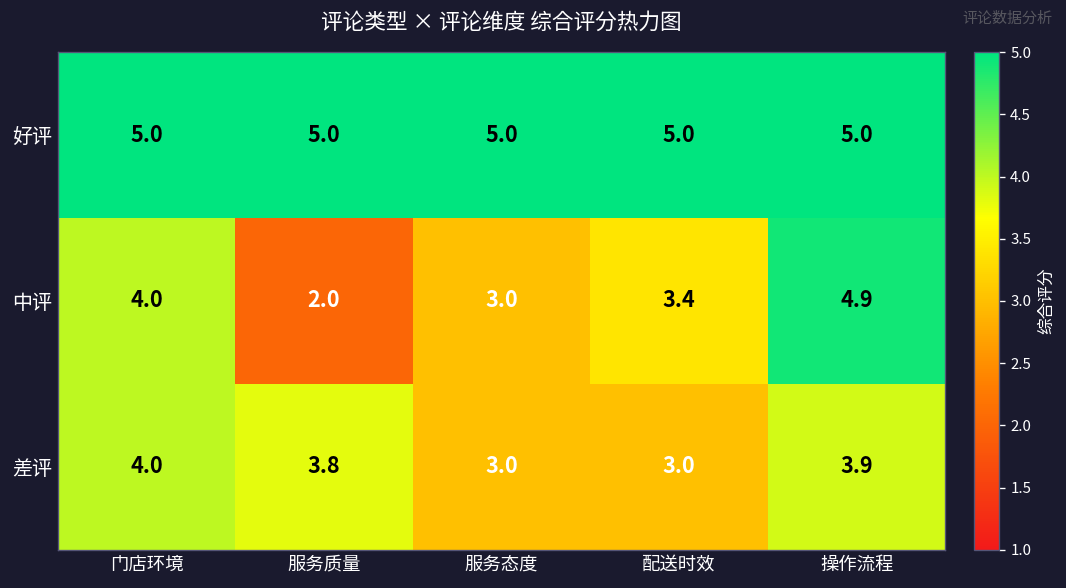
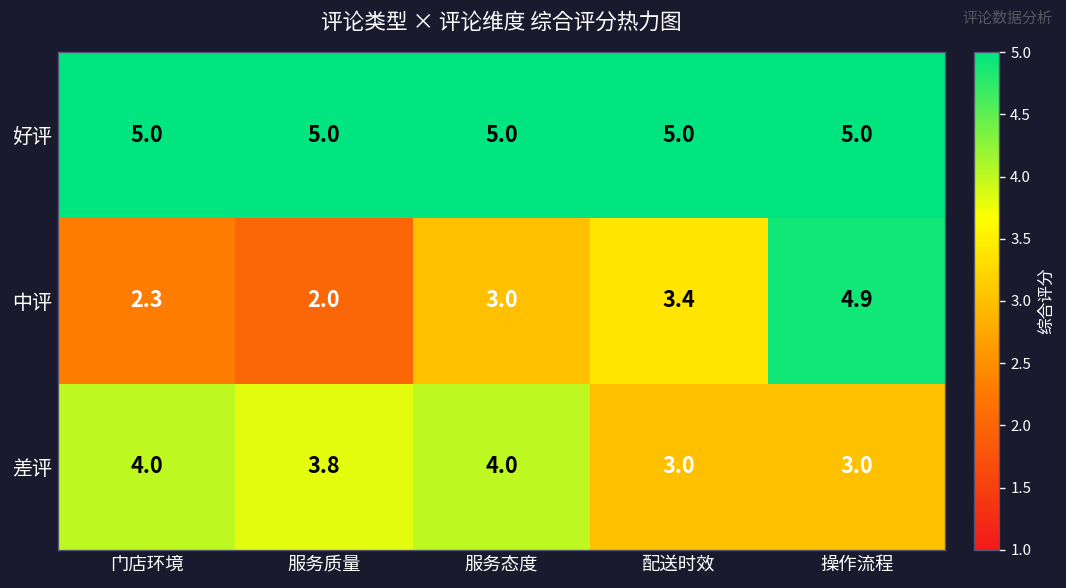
中评, 门店环境: 4.0 -> 2.3
差评, 服务态度: 3.0 -> 4.0
差评, 操作流程: 3.9 -> 3.0
